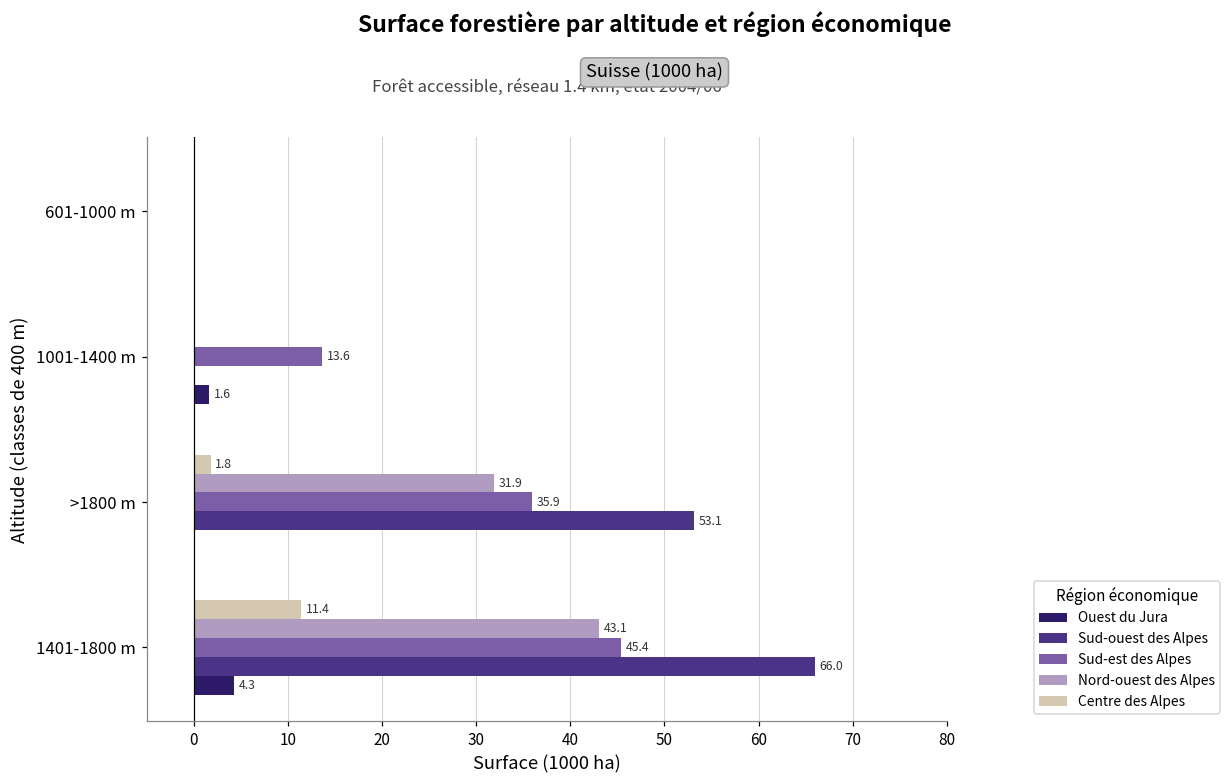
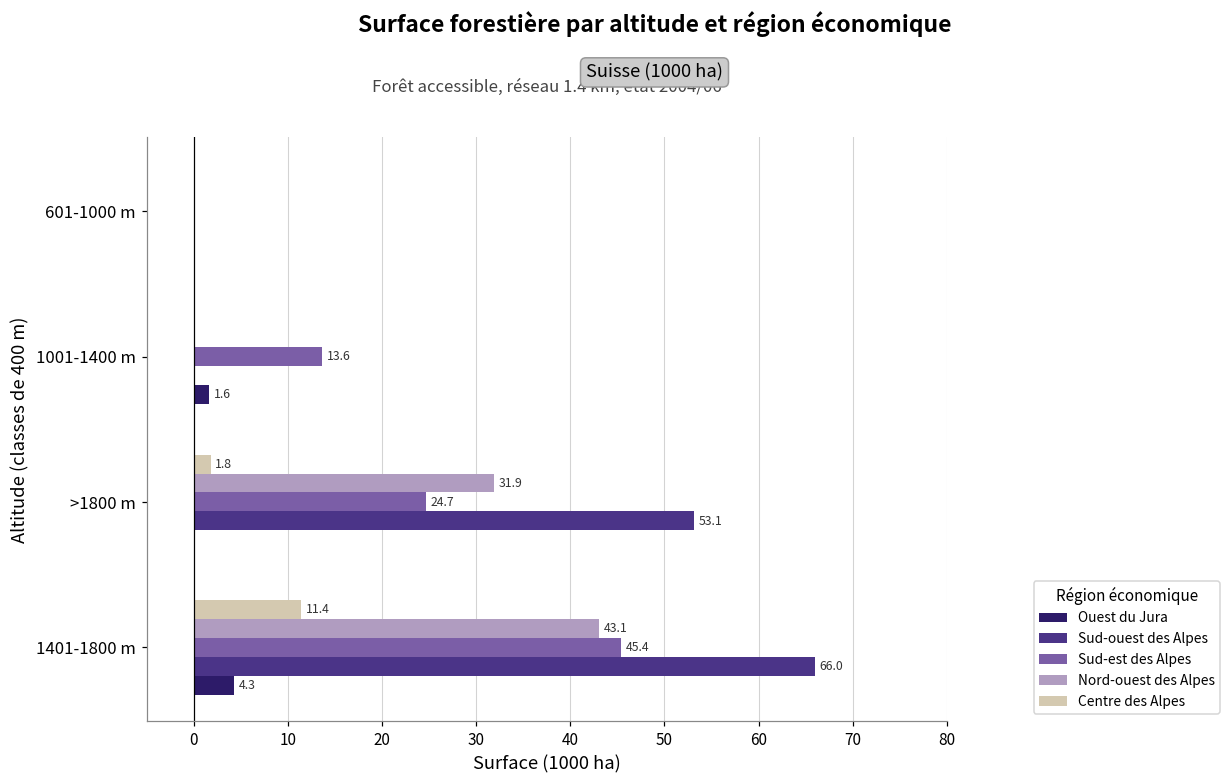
Sud-est des Alpes, >1800 m: 35.9 -> 24.7
